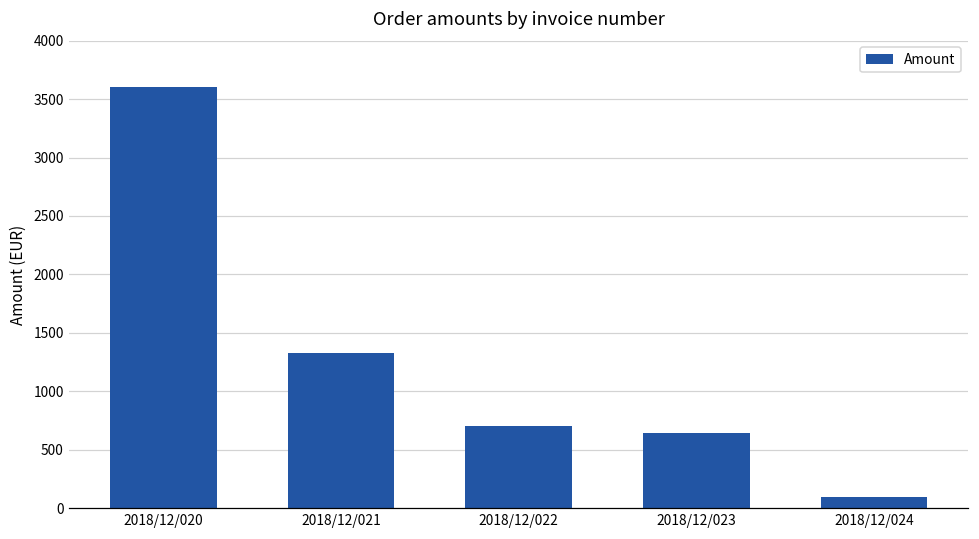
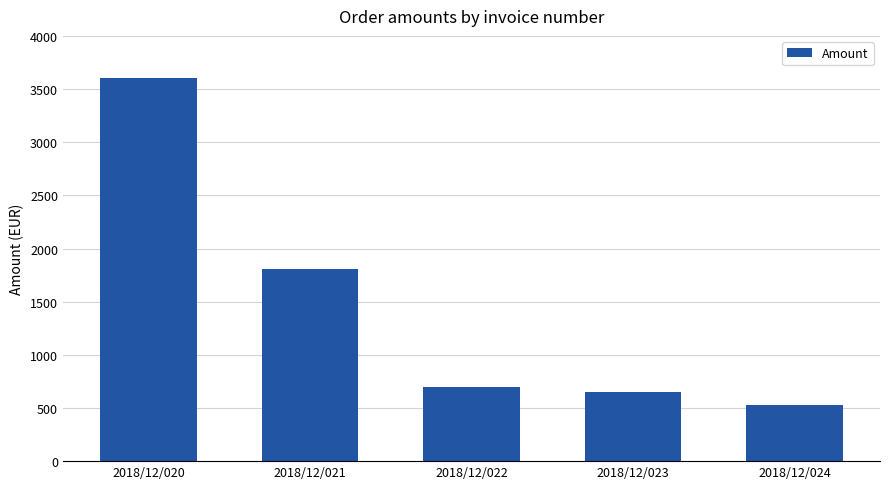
2018/12/021: 1330 -> 1800
2018/12/024: 100 -> 530
